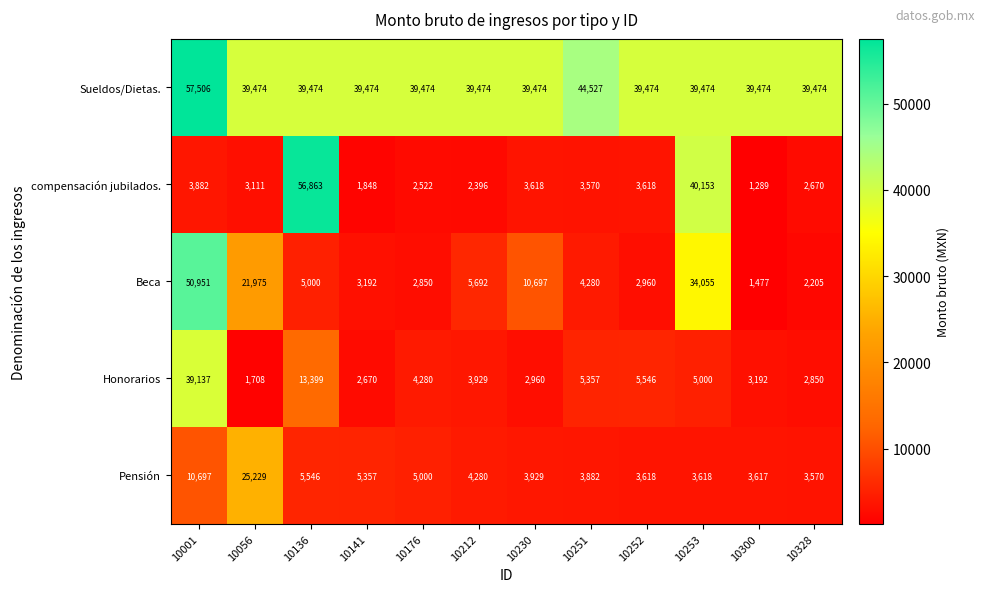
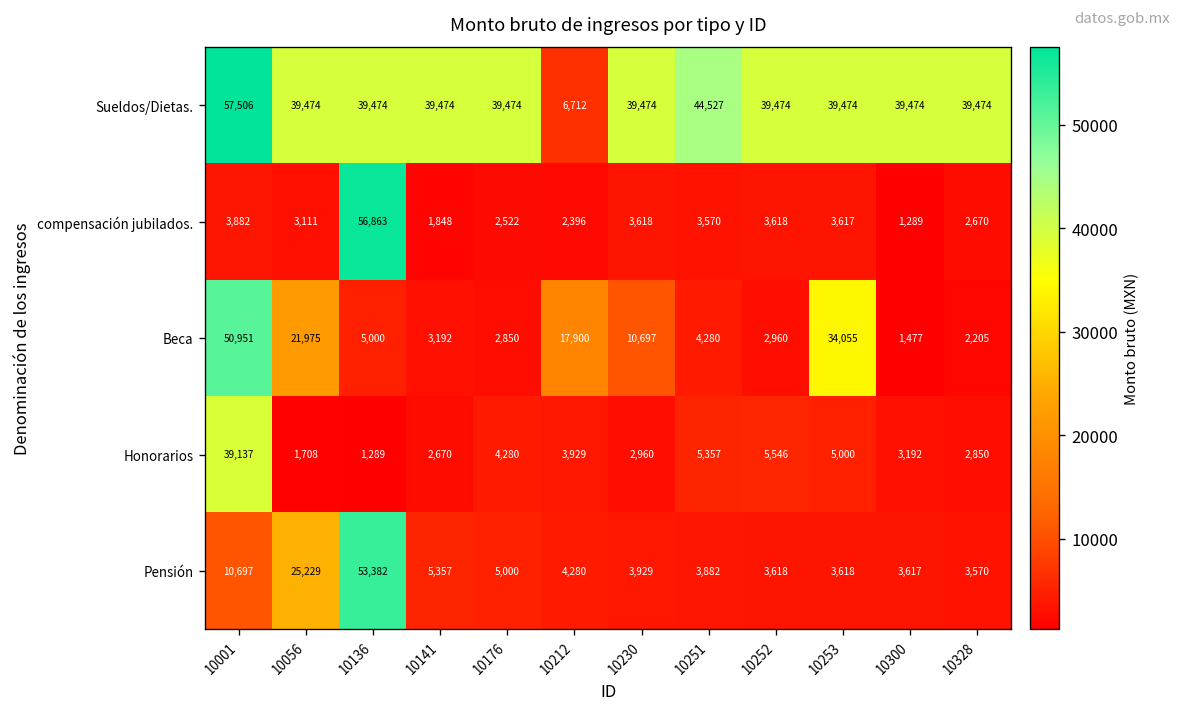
Sueldos/Dietas., 10212: 39,474 -> 6,712
compensación jubilados., 10253: 40,153 -> 3,617
Beca, 10212: 5,692 -> 17,900
Honorarios, 10136: 13,399 -> 1,289
Pensión, 10136: 5,546 -> 53,382
